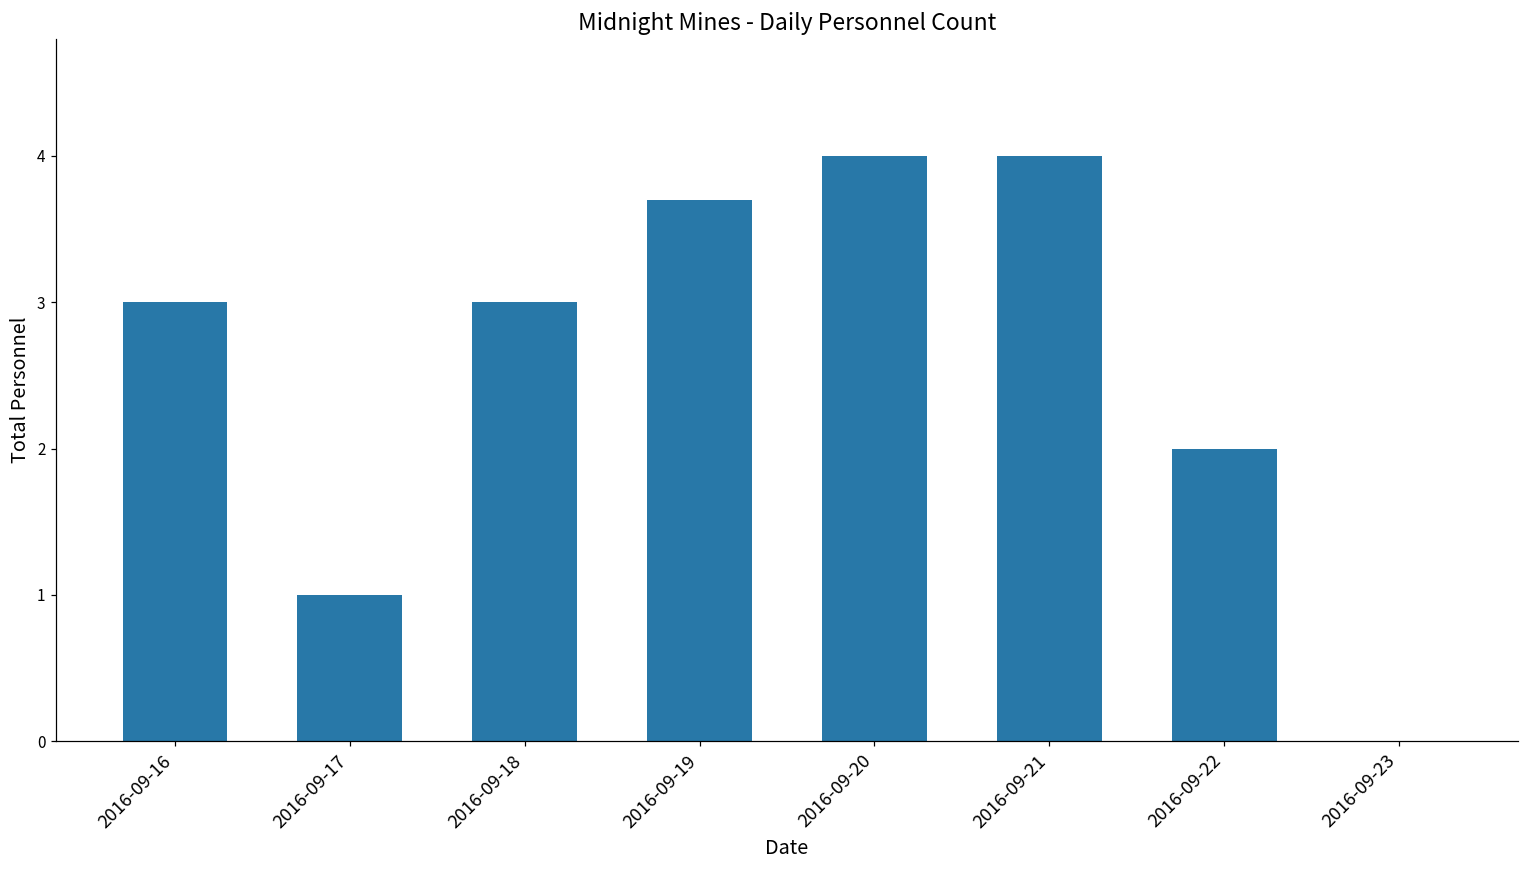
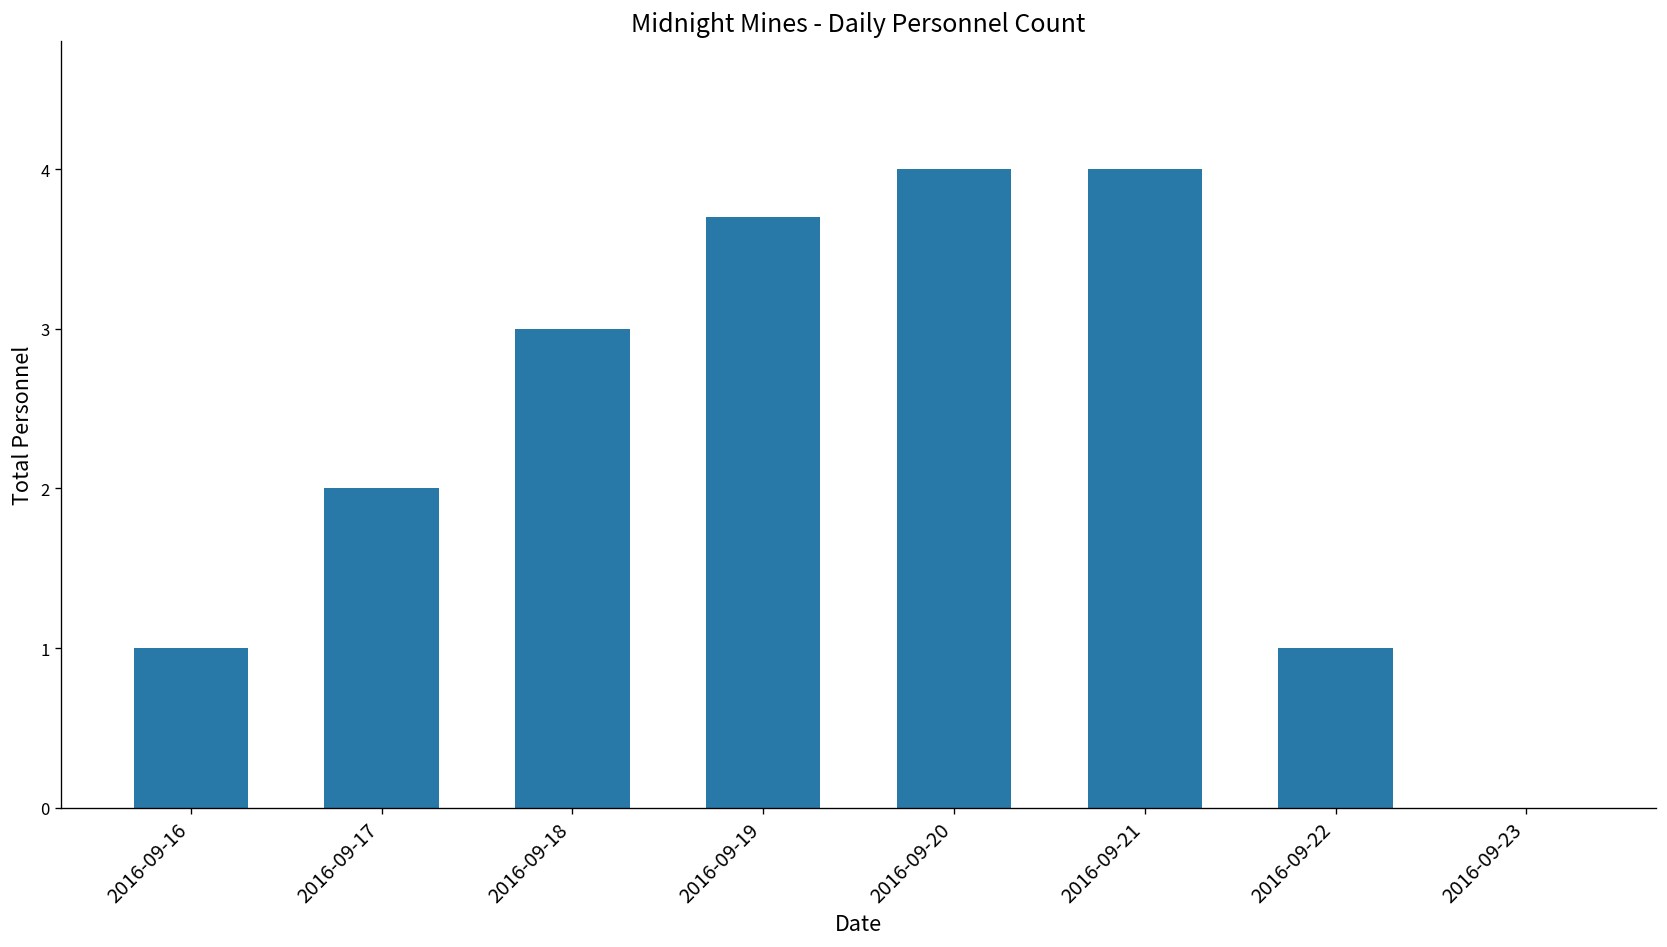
2016-09-16: 3 -> 1
2016-09-17: 1 -> 2
2016-09-22: 2 -> 1
